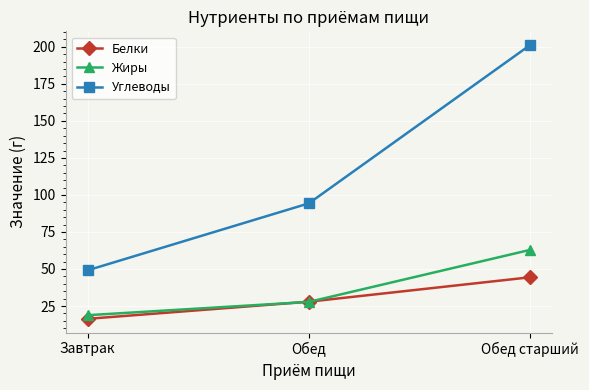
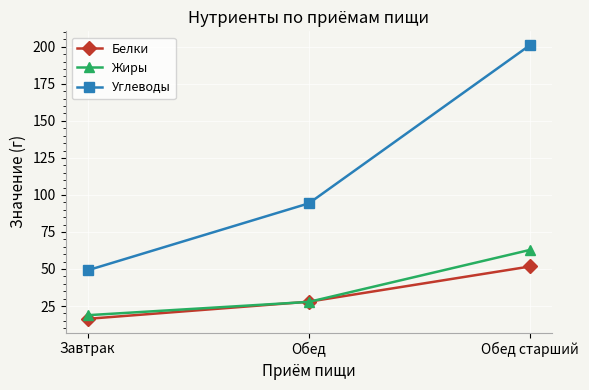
Белки, Обед старший: 44 -> 52
